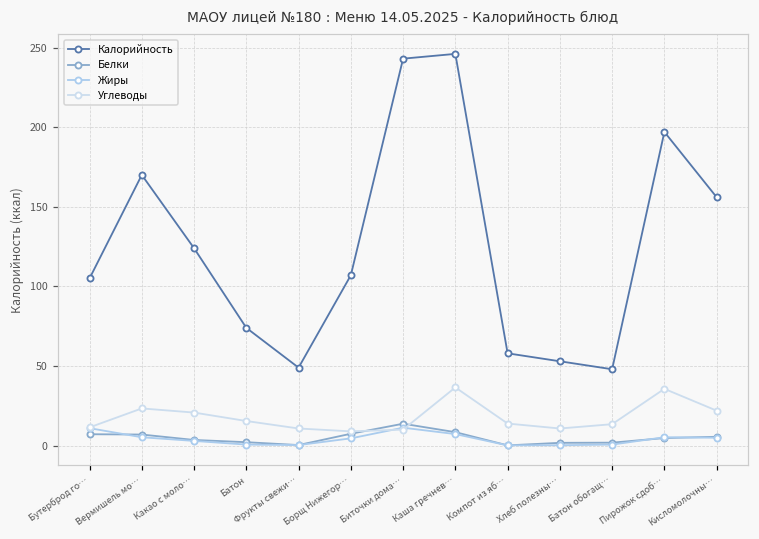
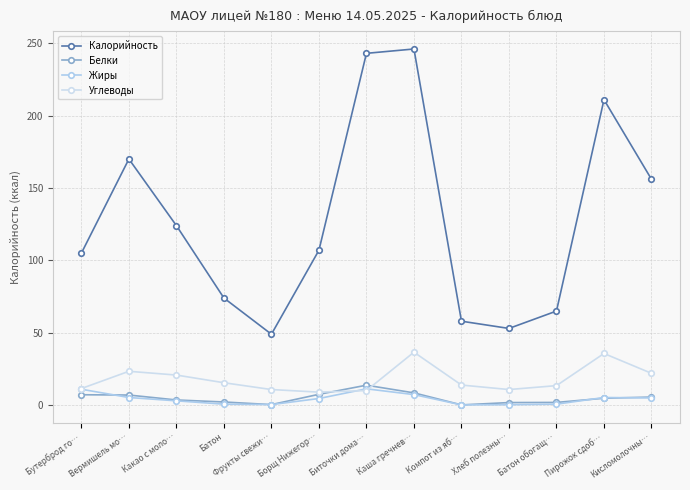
Калорийность, Батон обогащ…: 48 -> 65
Калорийность, Пирожок сдоб…: 197 -> 211
